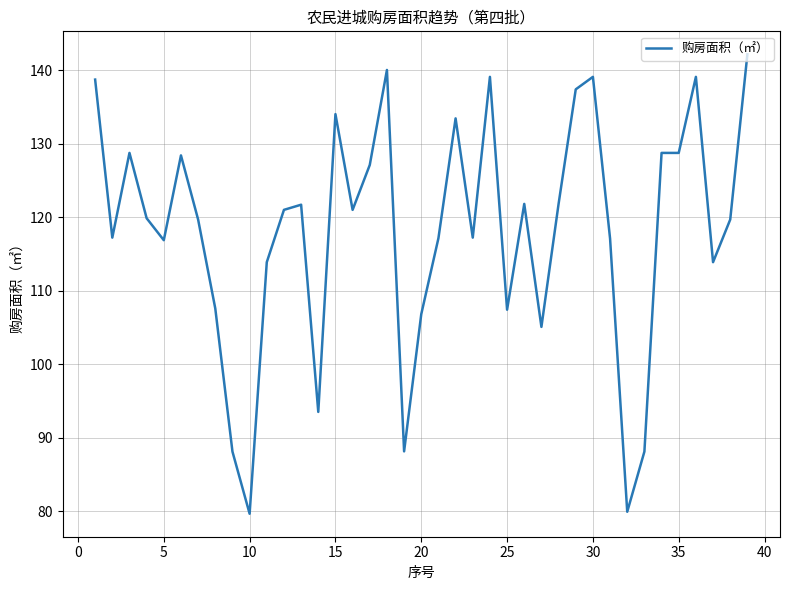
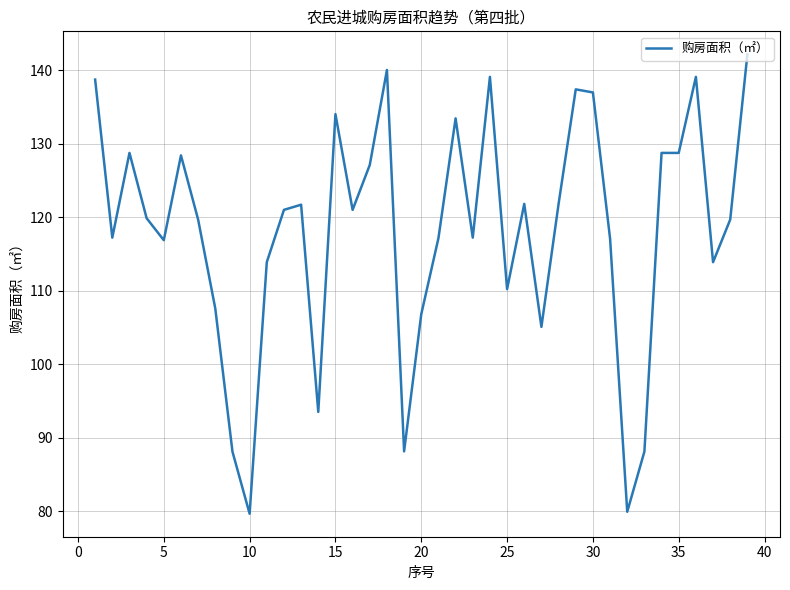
25: 107 -> 110
30: 139 -> 137
